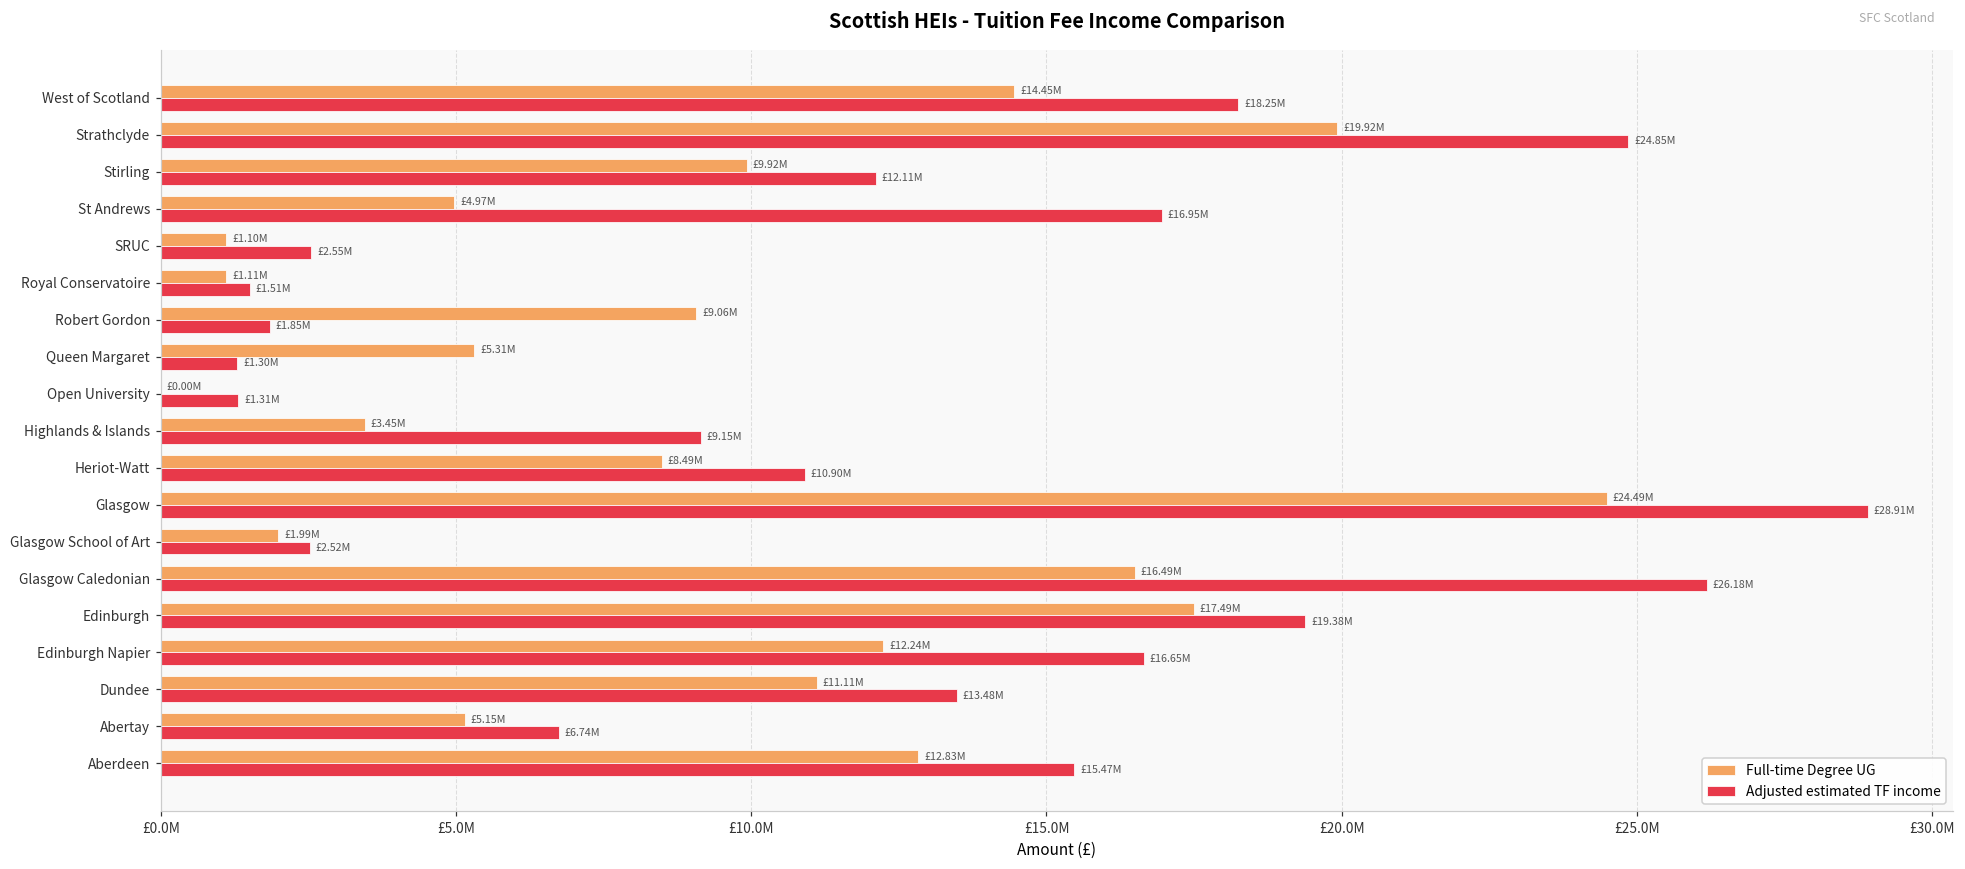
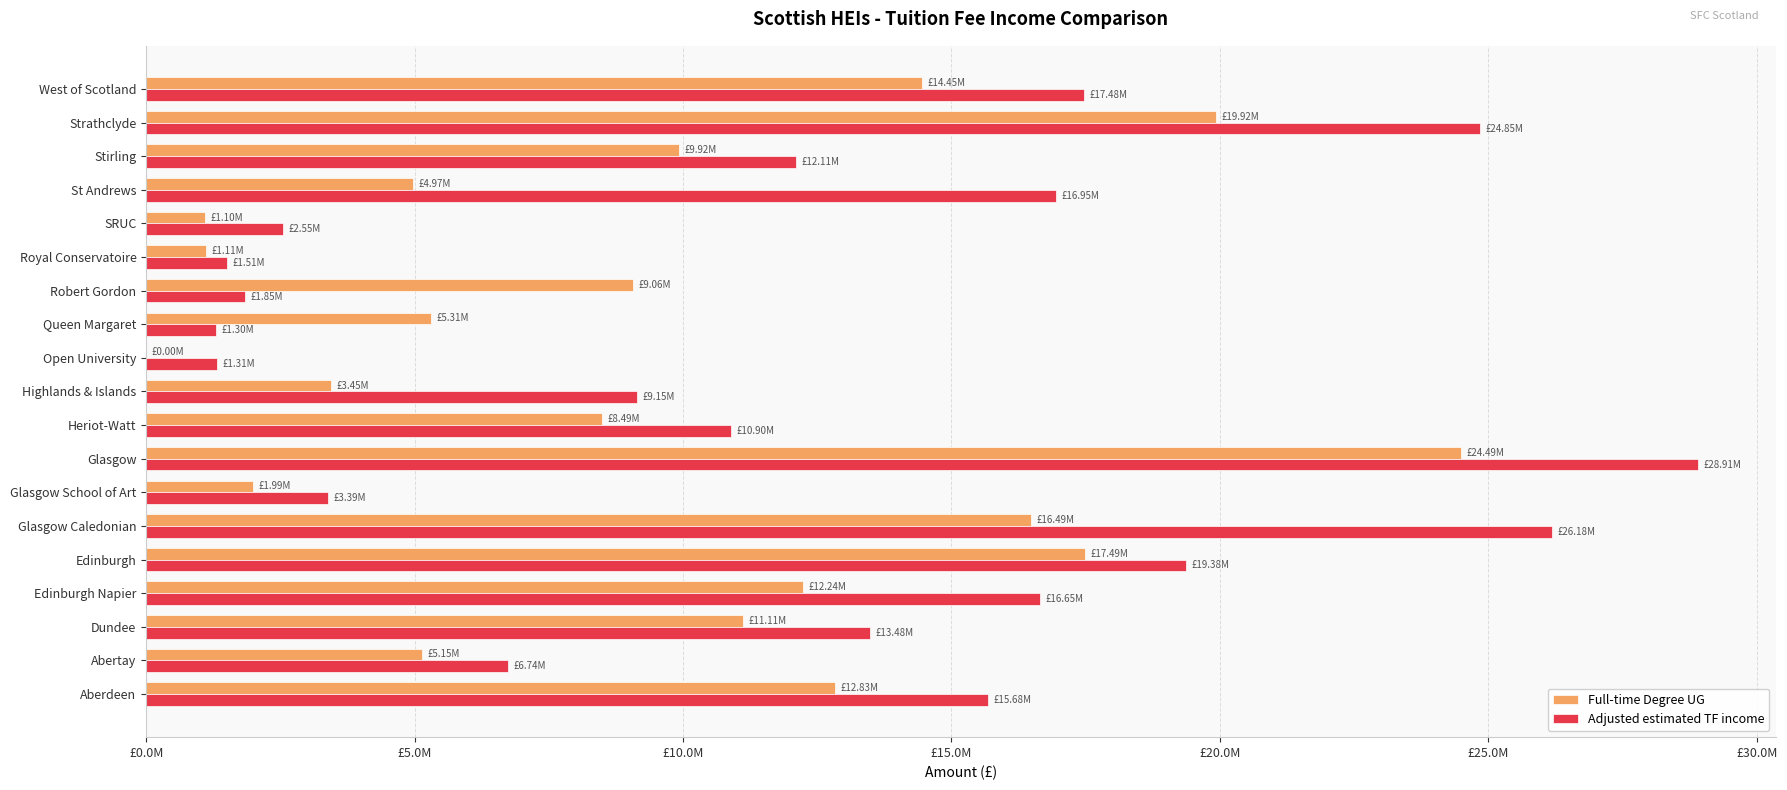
Adjusted estimated TF income, West of Scotland: £18.25M -> £17.48M
Adjusted estimated TF income, Glasgow School of Art: £2.52M -> £3.39M
Adjusted estimated TF income, Aberdeen: £15.47M -> £15.68M
